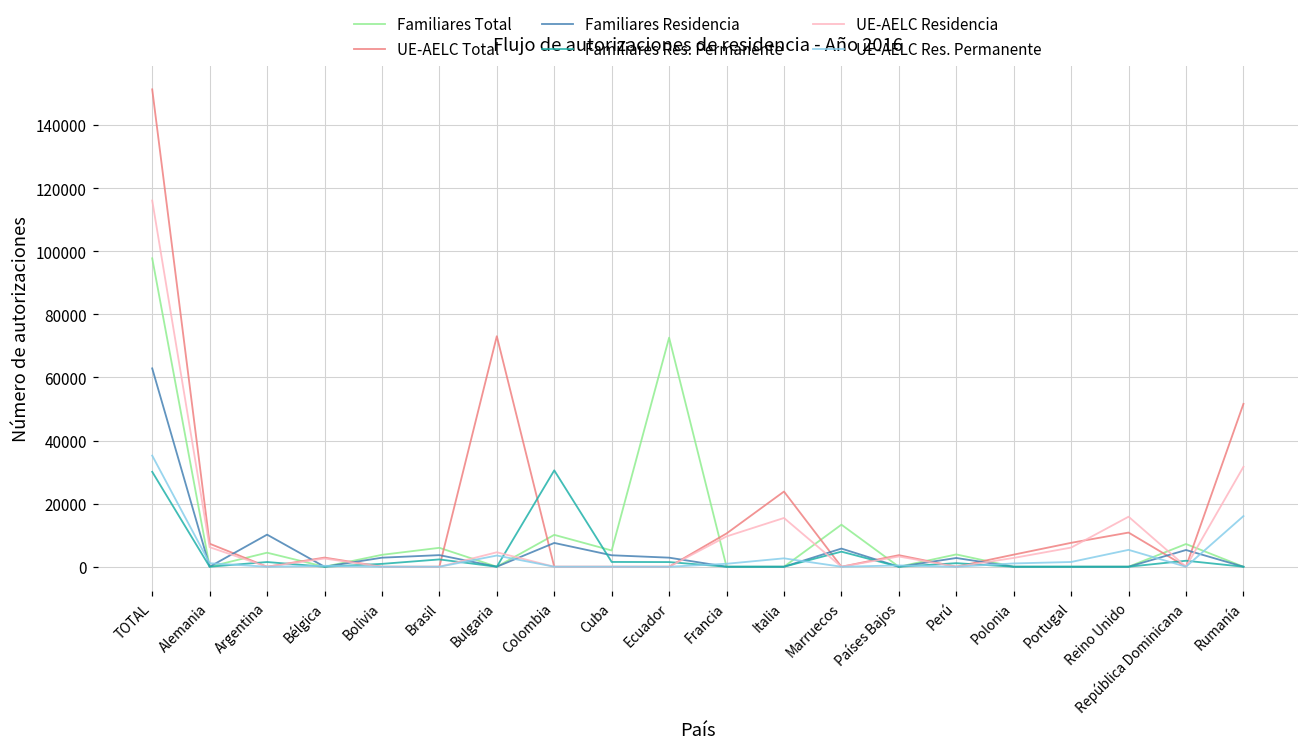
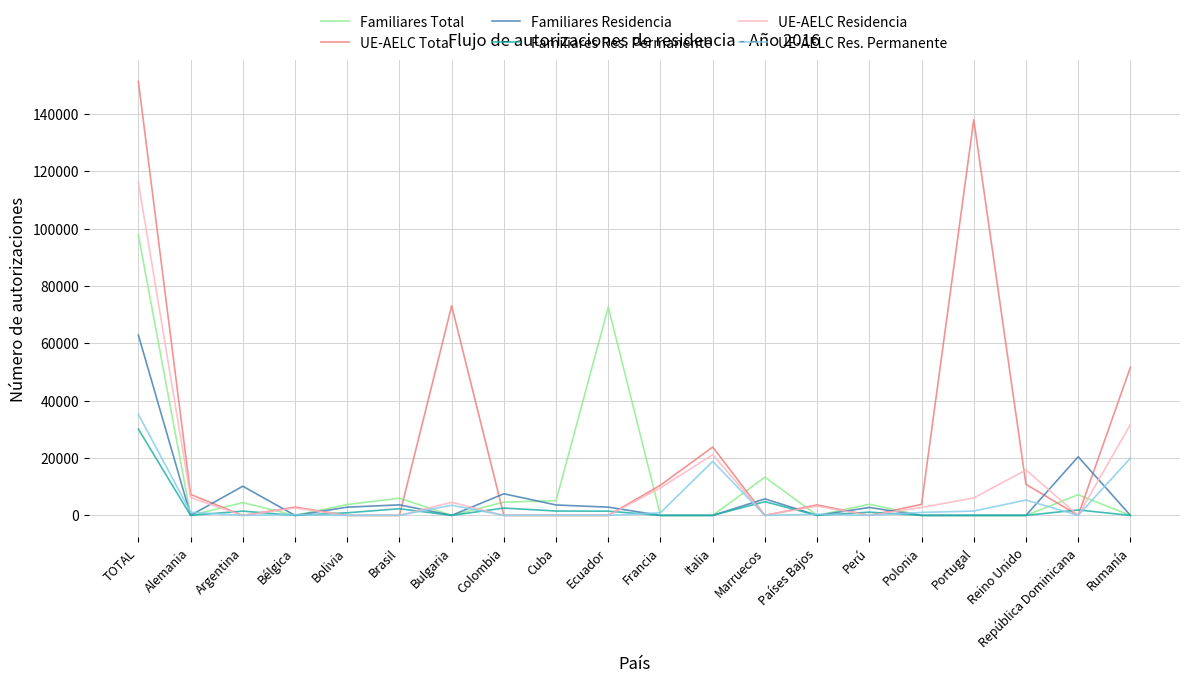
Familiares Total, Colombia: 10000 -> 5000
Familiares Res. Permanente, Colombia: 31000 -> 3000
UE-AELC Residencia, Italia: 15000 -> 21000
UE-AELC Res. Permanente, Italia: 3000 -> 19000
UE-AELC Total, Portugal: 8000 -> 138000
Familiares Residencia, República Dominicana: 5000 -> 20000
UE-AELC Res. Permanente, Rumanía: 16000 -> 20000
